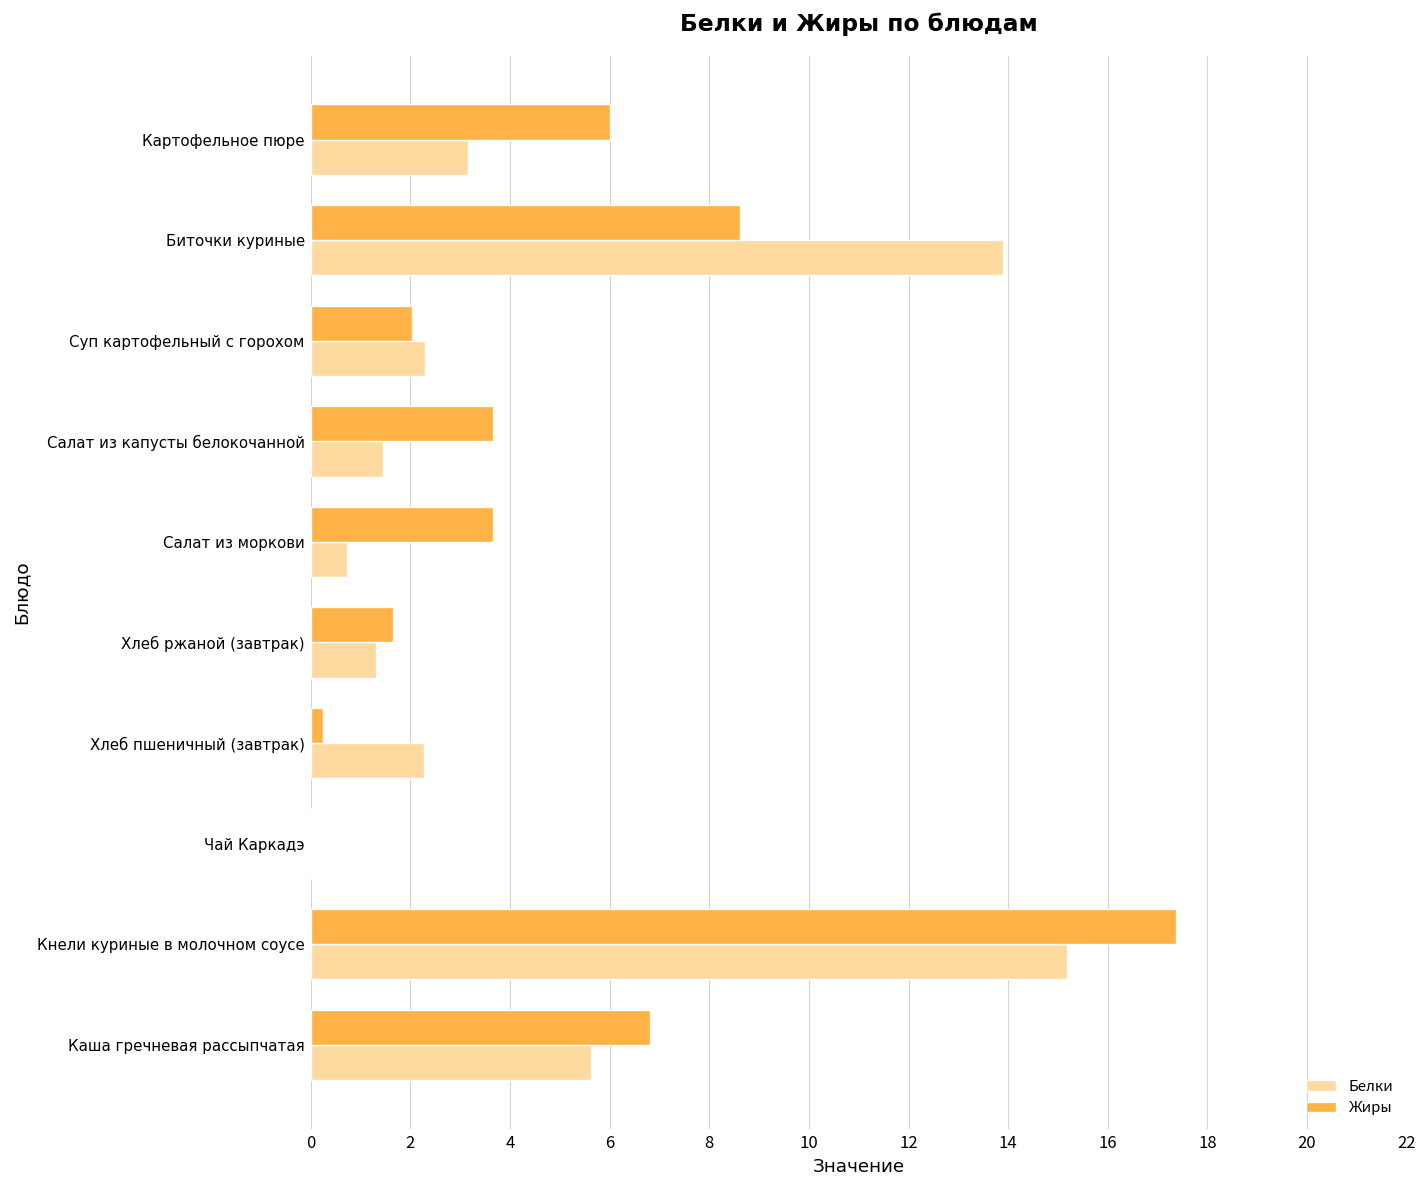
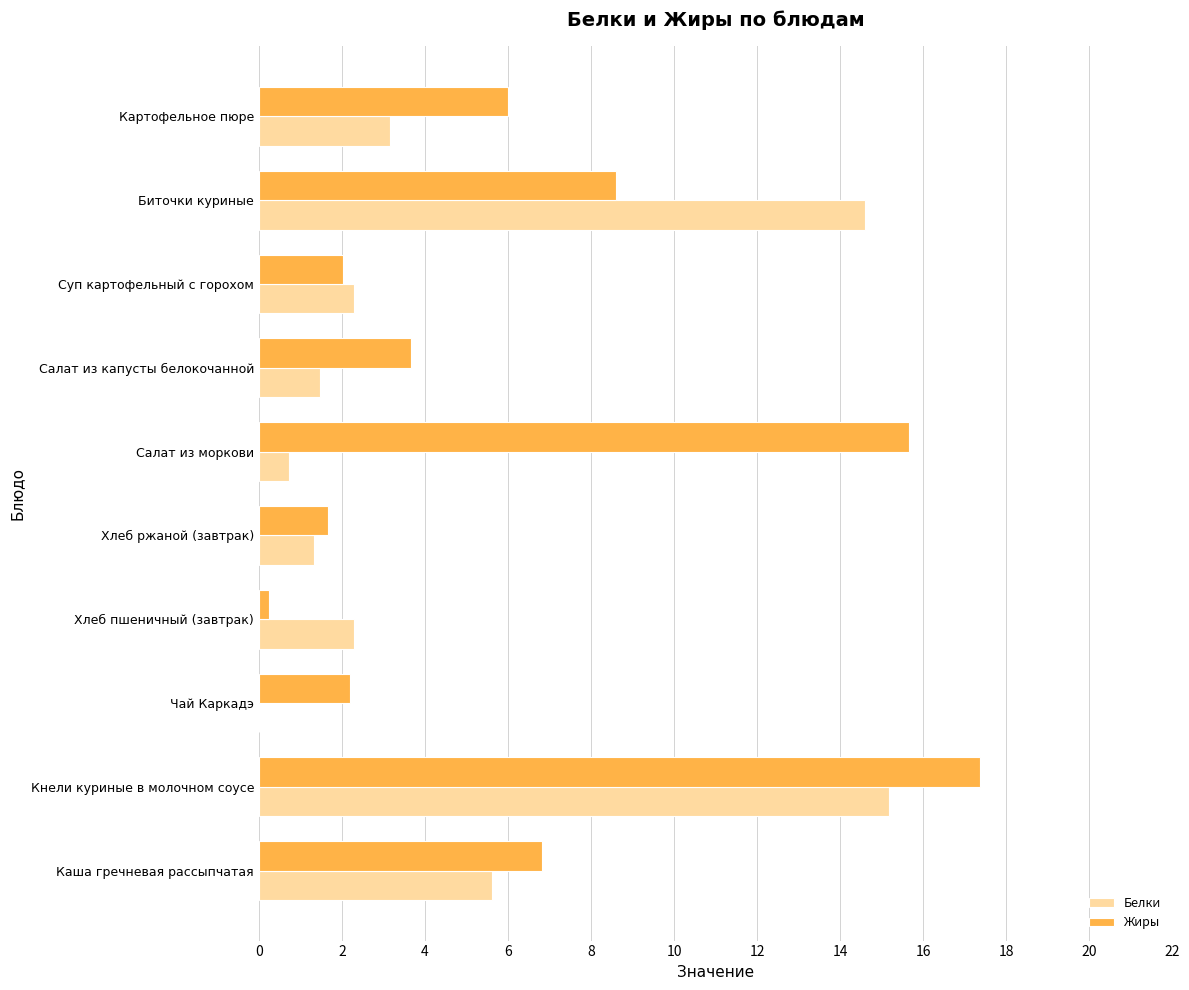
Белки, Биточки куриные: 13.9 -> 14.6
Жиры, Салат из моркови: 3.7 -> 15.7
Жиры, Чай Каркадэ: 0.0 -> 2.2
